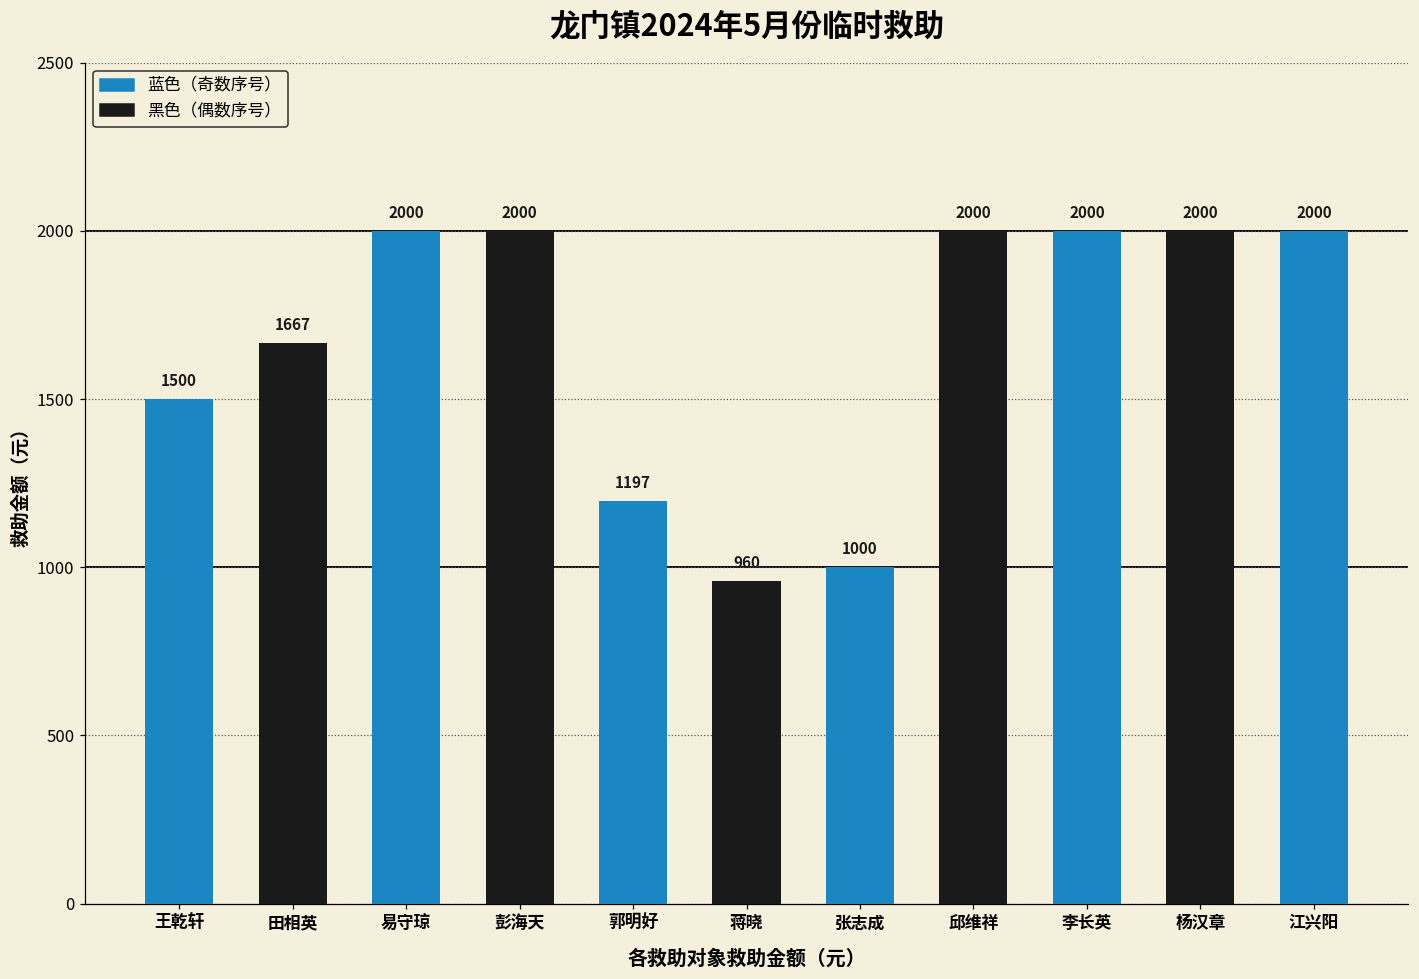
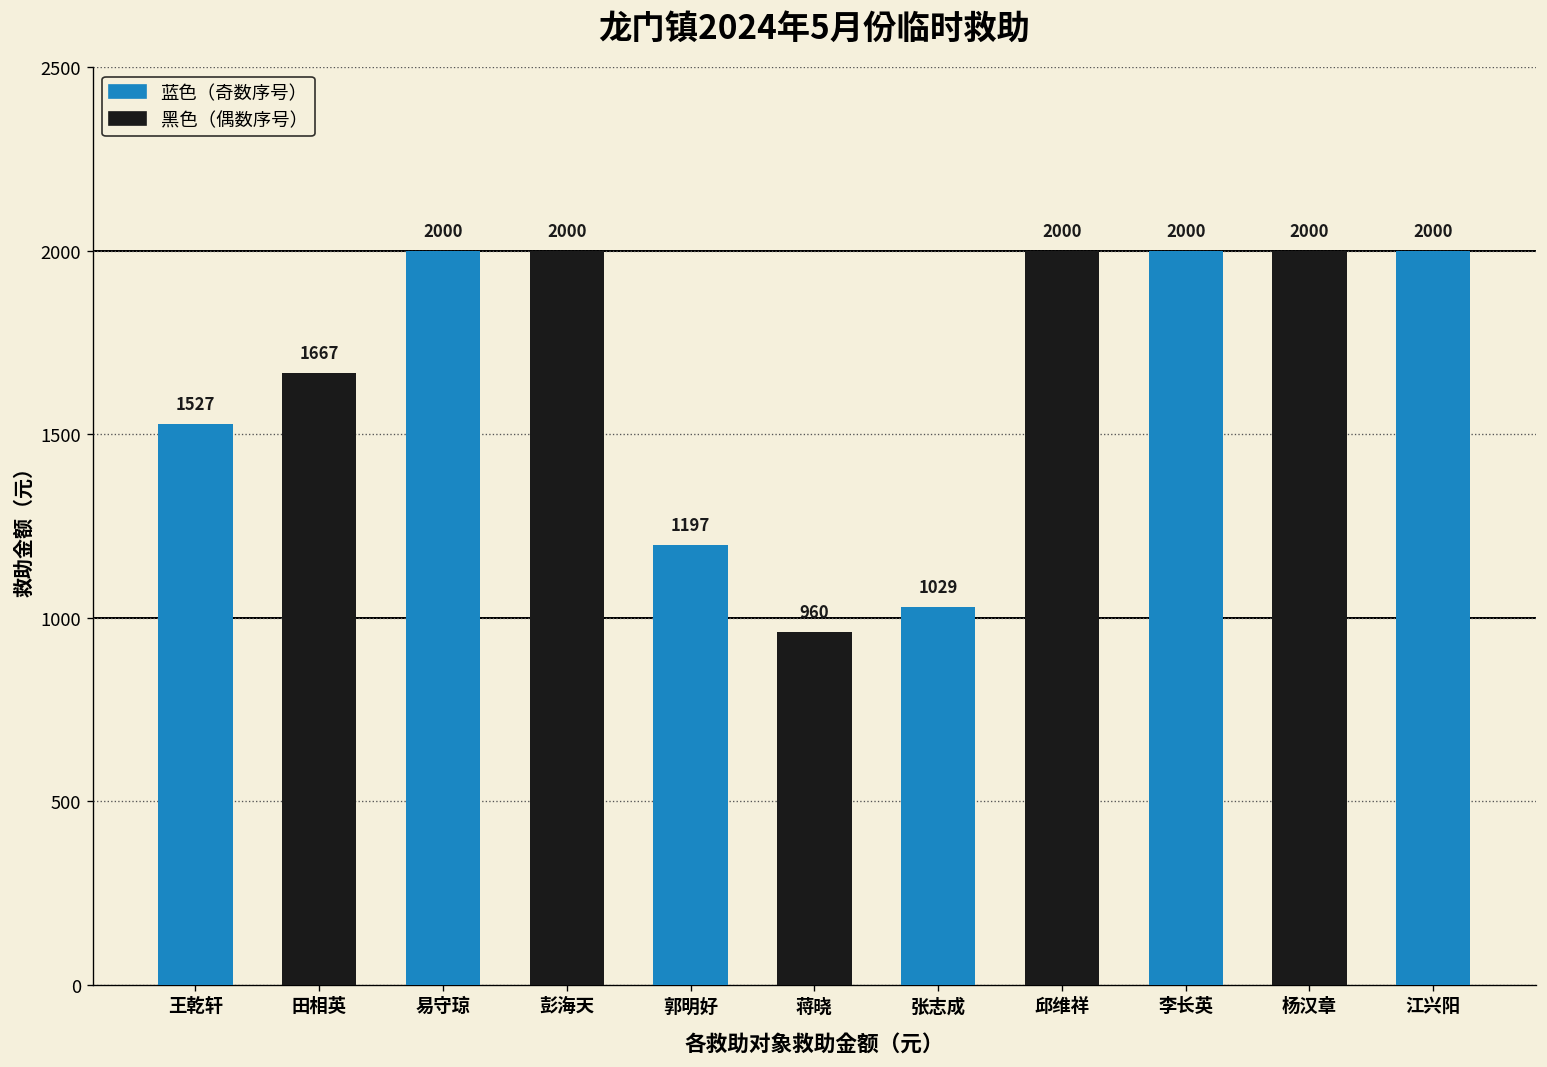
王乾轩: 1500 -> 1527
张志成: 1000 -> 1029
